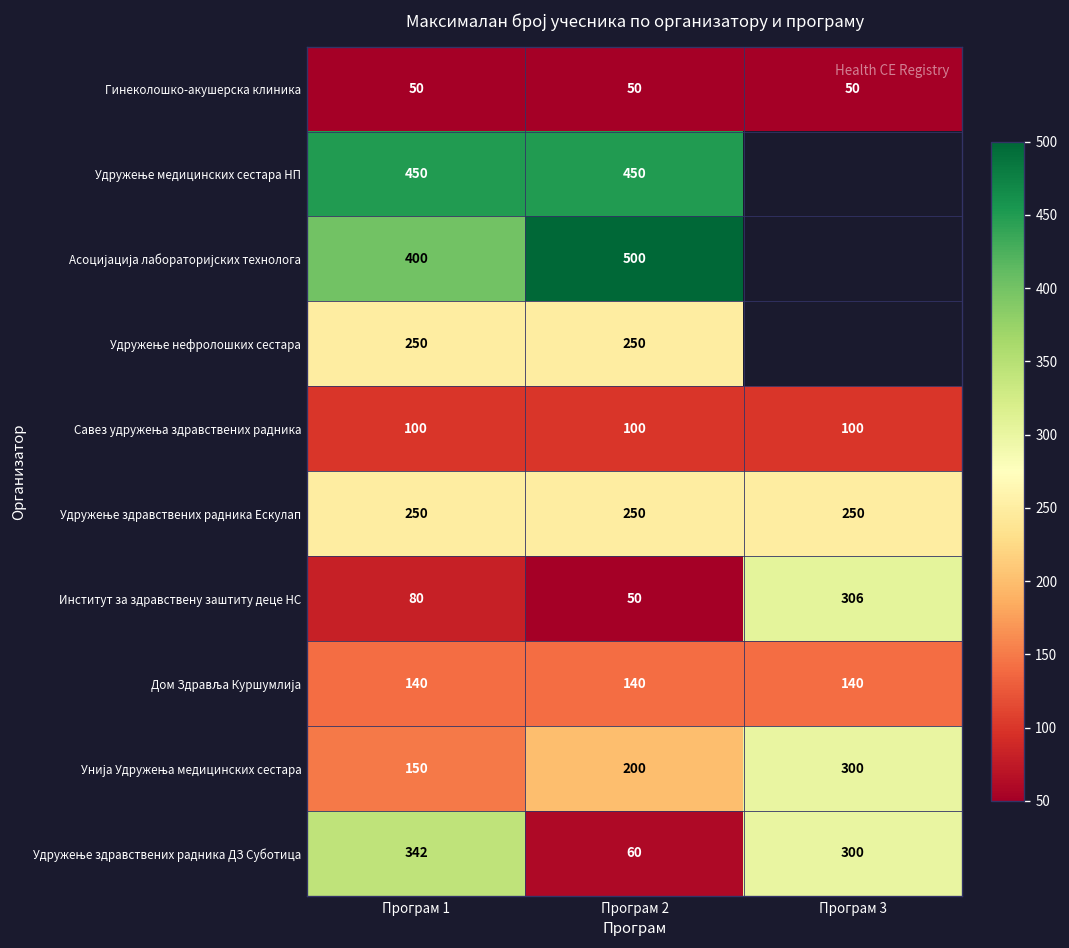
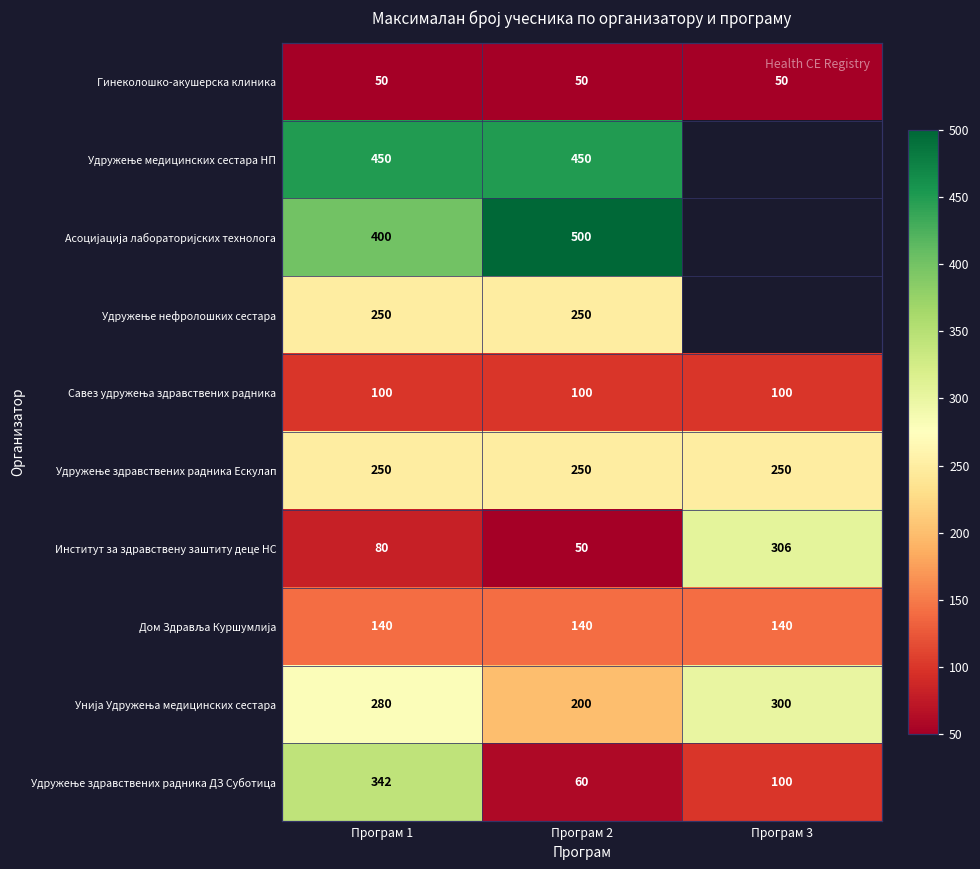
Унија Удружења медицинских сестара, Програм 1: 150 -> 280
Удружење здравствених радника ДЗ Суботица, Програм 3: 300 -> 100
